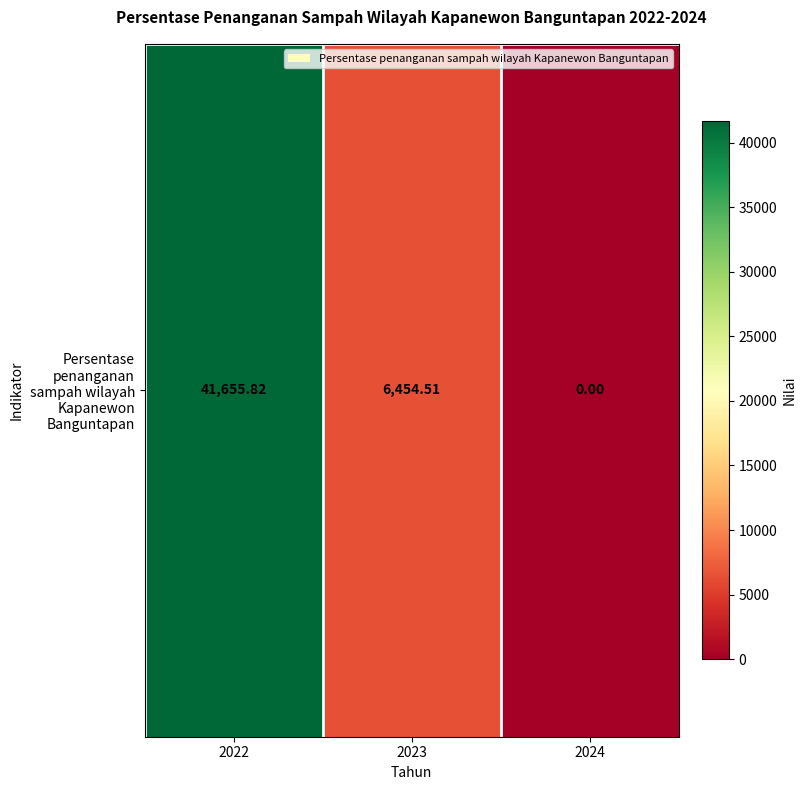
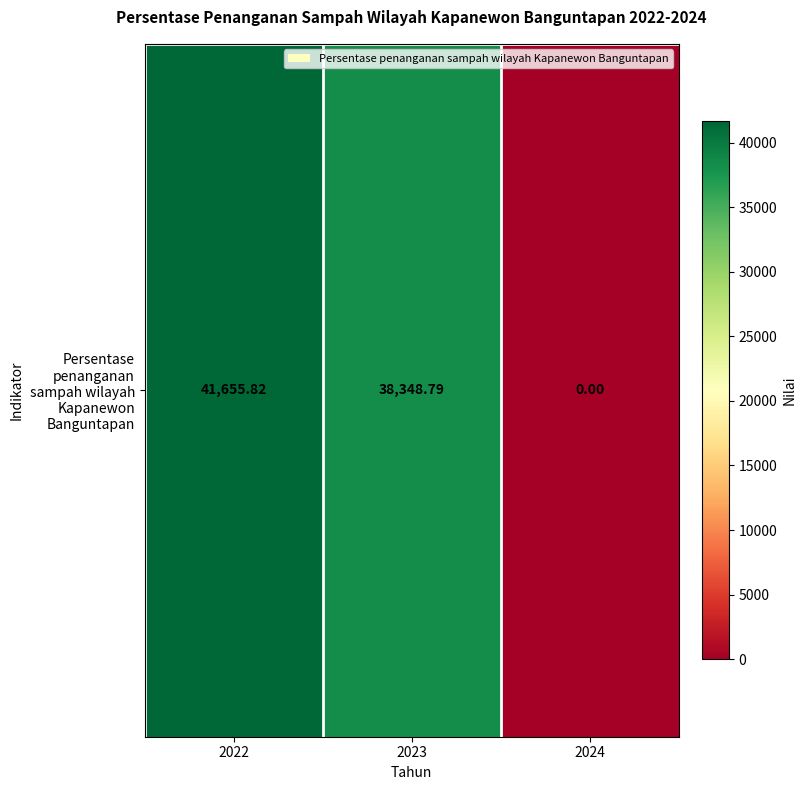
Persentase penanganan sampah wilayah Kapanewon Banguntapan, 2023: 6,454.51 -> 38,348.79
